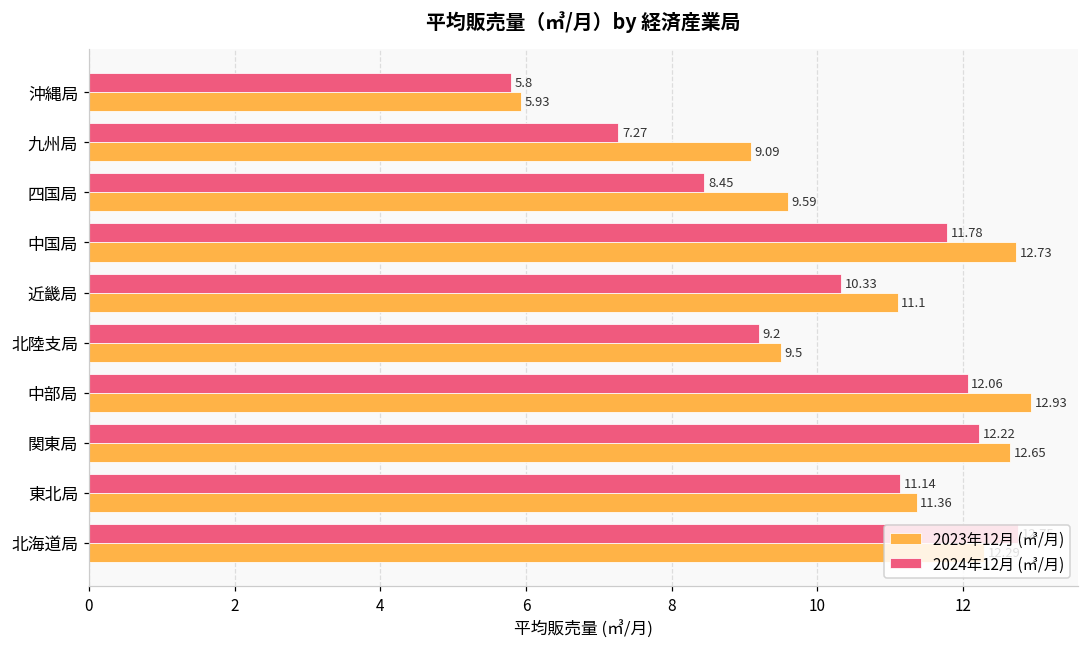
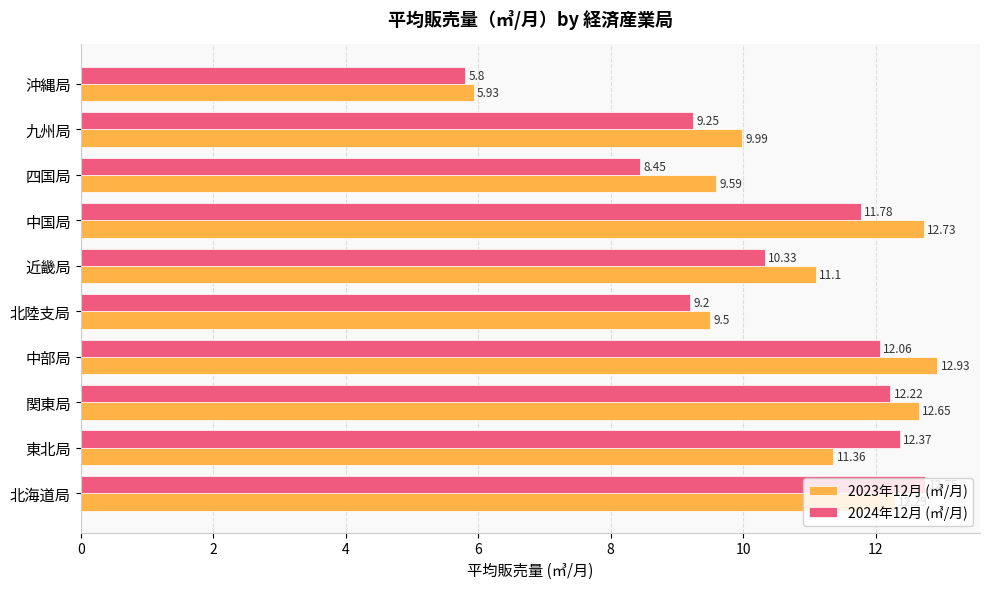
2024年12月 (㎥/月), 九州局: 7.27 -> 9.25
2023年12月 (㎥/月), 九州局: 9.09 -> 9.99
2024年12月 (㎥/月), 東北局: 11.14 -> 12.37
